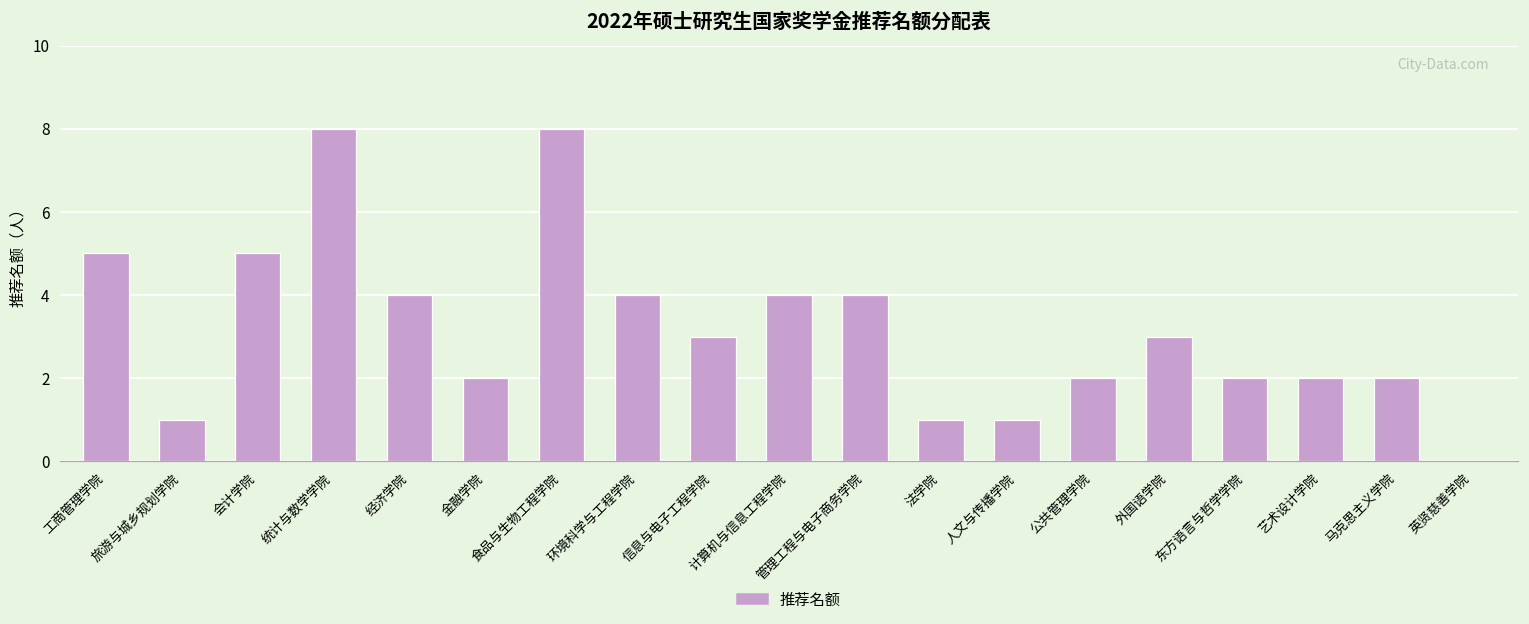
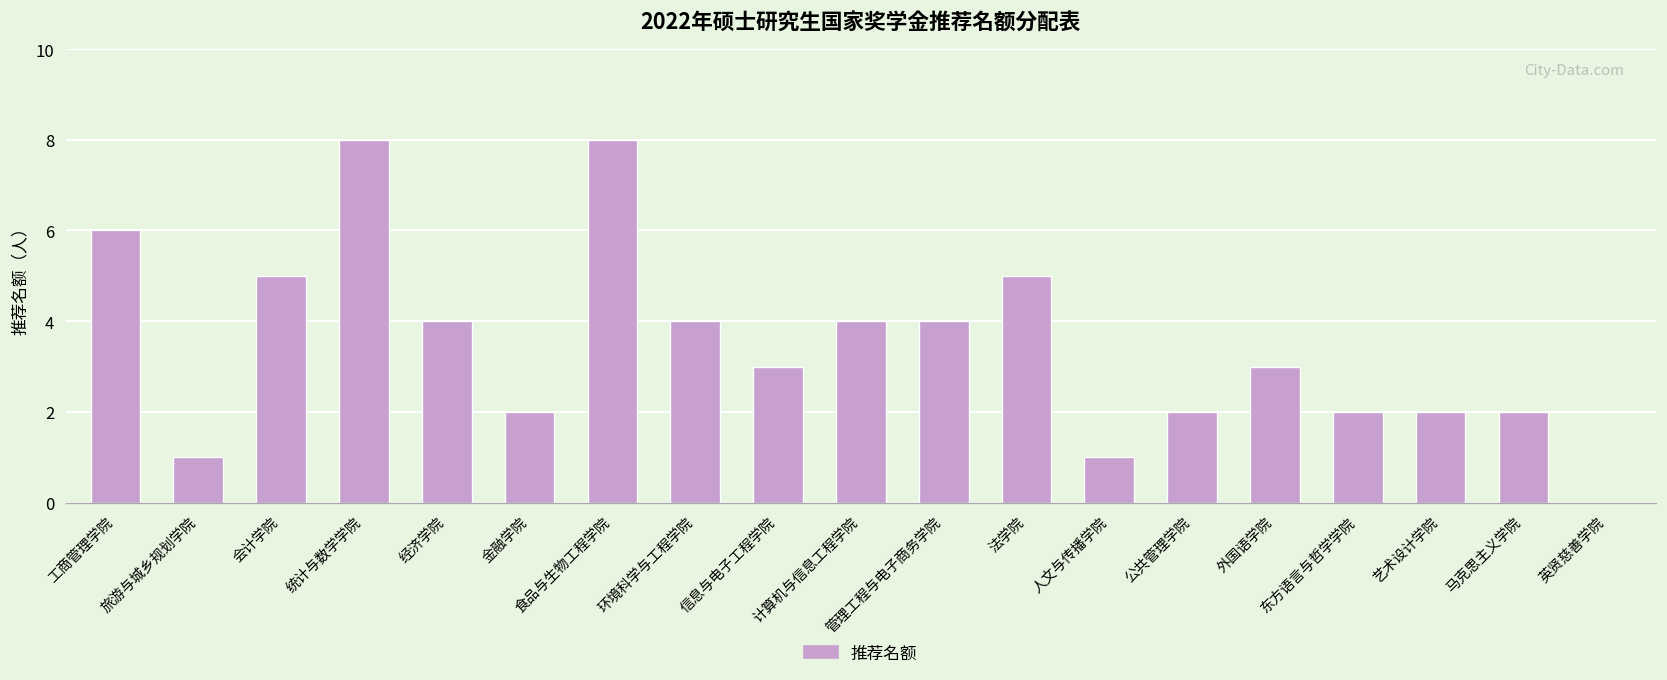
工商管理学院: 5 -> 6
法学院: 1 -> 5
